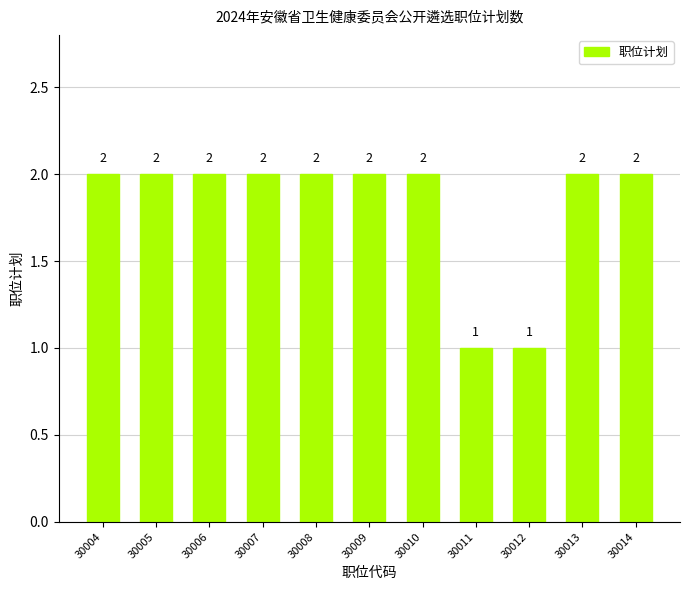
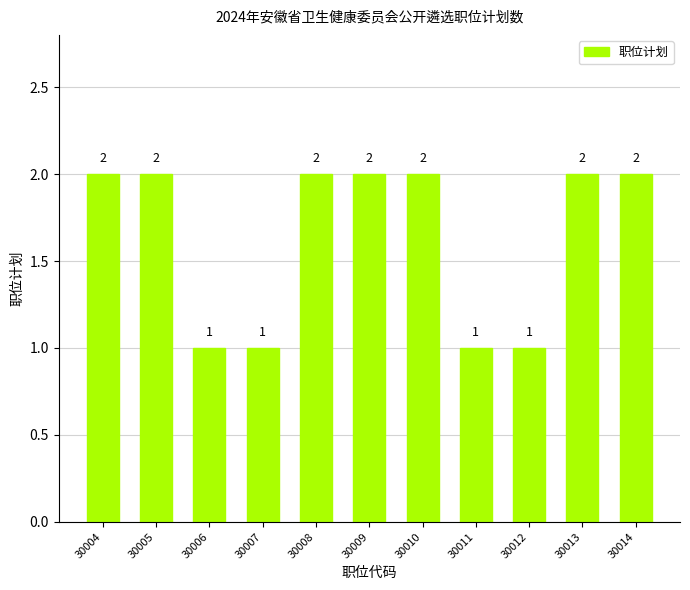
30006: 2 -> 1
30007: 2 -> 1
